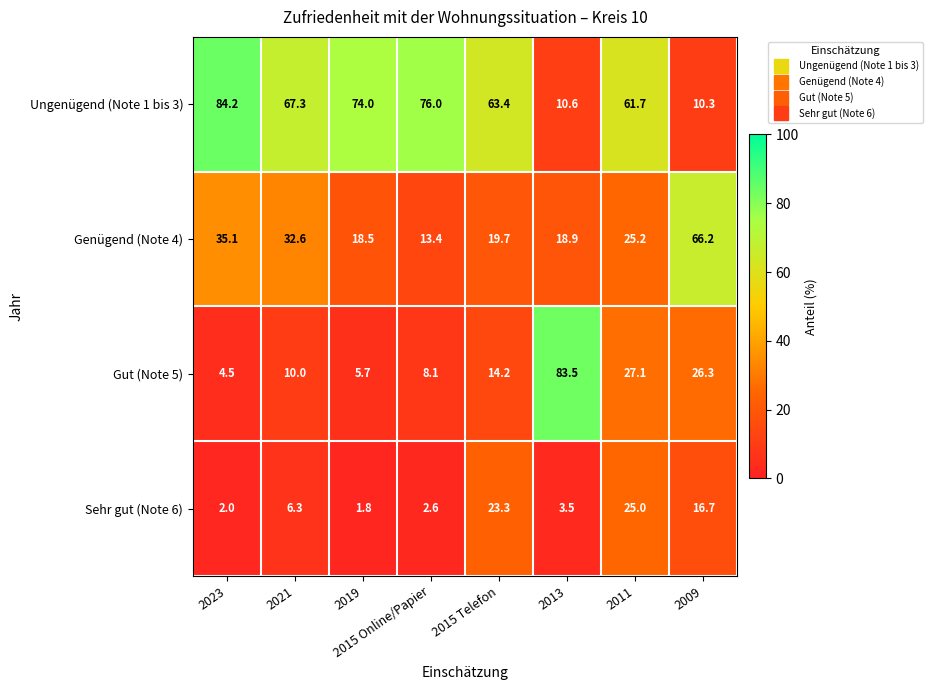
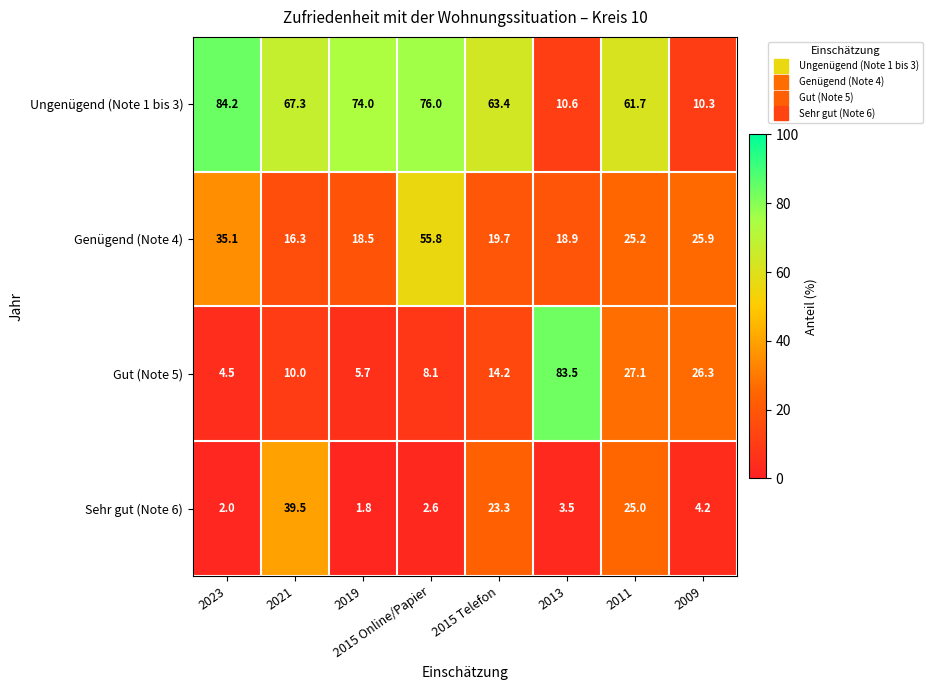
Genügend (Note 4), 2021: 32.6 -> 16.3
Genügend (Note 4), 2015 Online/Papier: 13.4 -> 55.8
Genügend (Note 4), 2009: 66.2 -> 25.9
Sehr gut (Note 6), 2021: 6.3 -> 39.5
Sehr gut (Note 6), 2009: 16.7 -> 4.2
